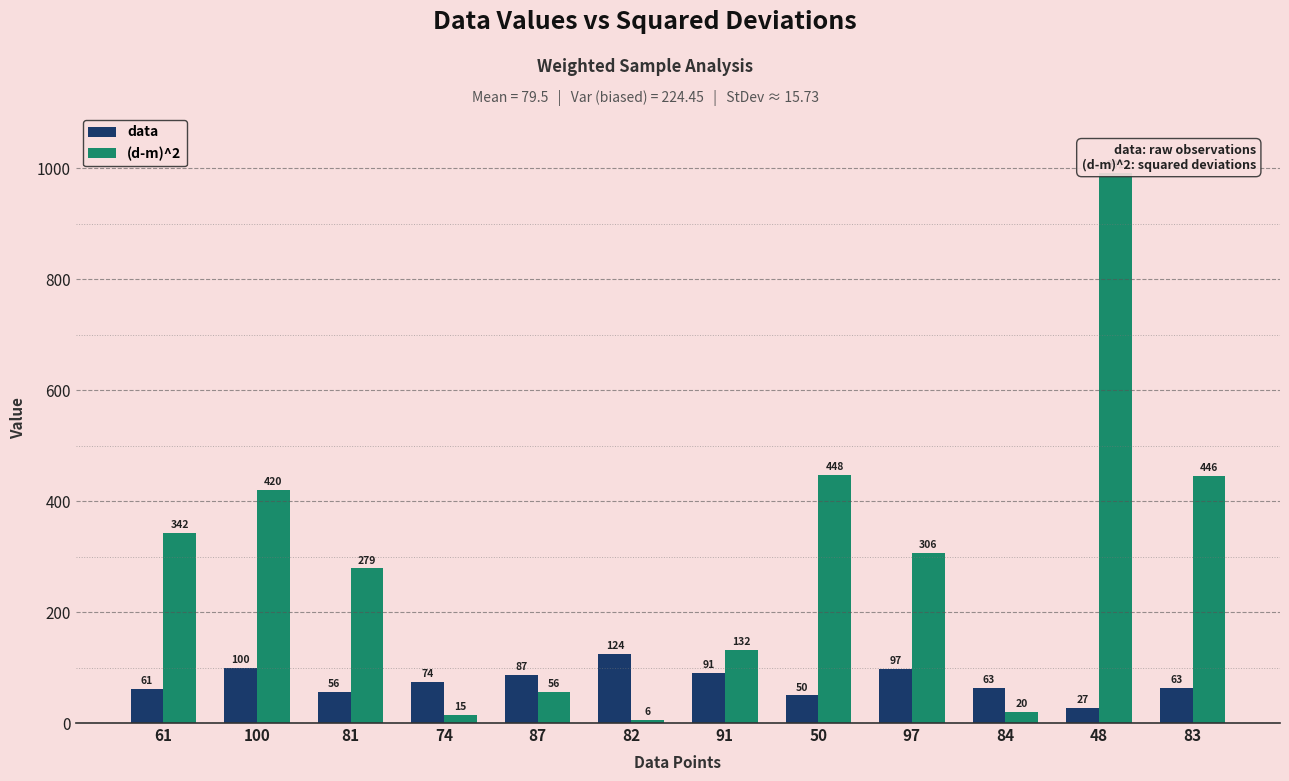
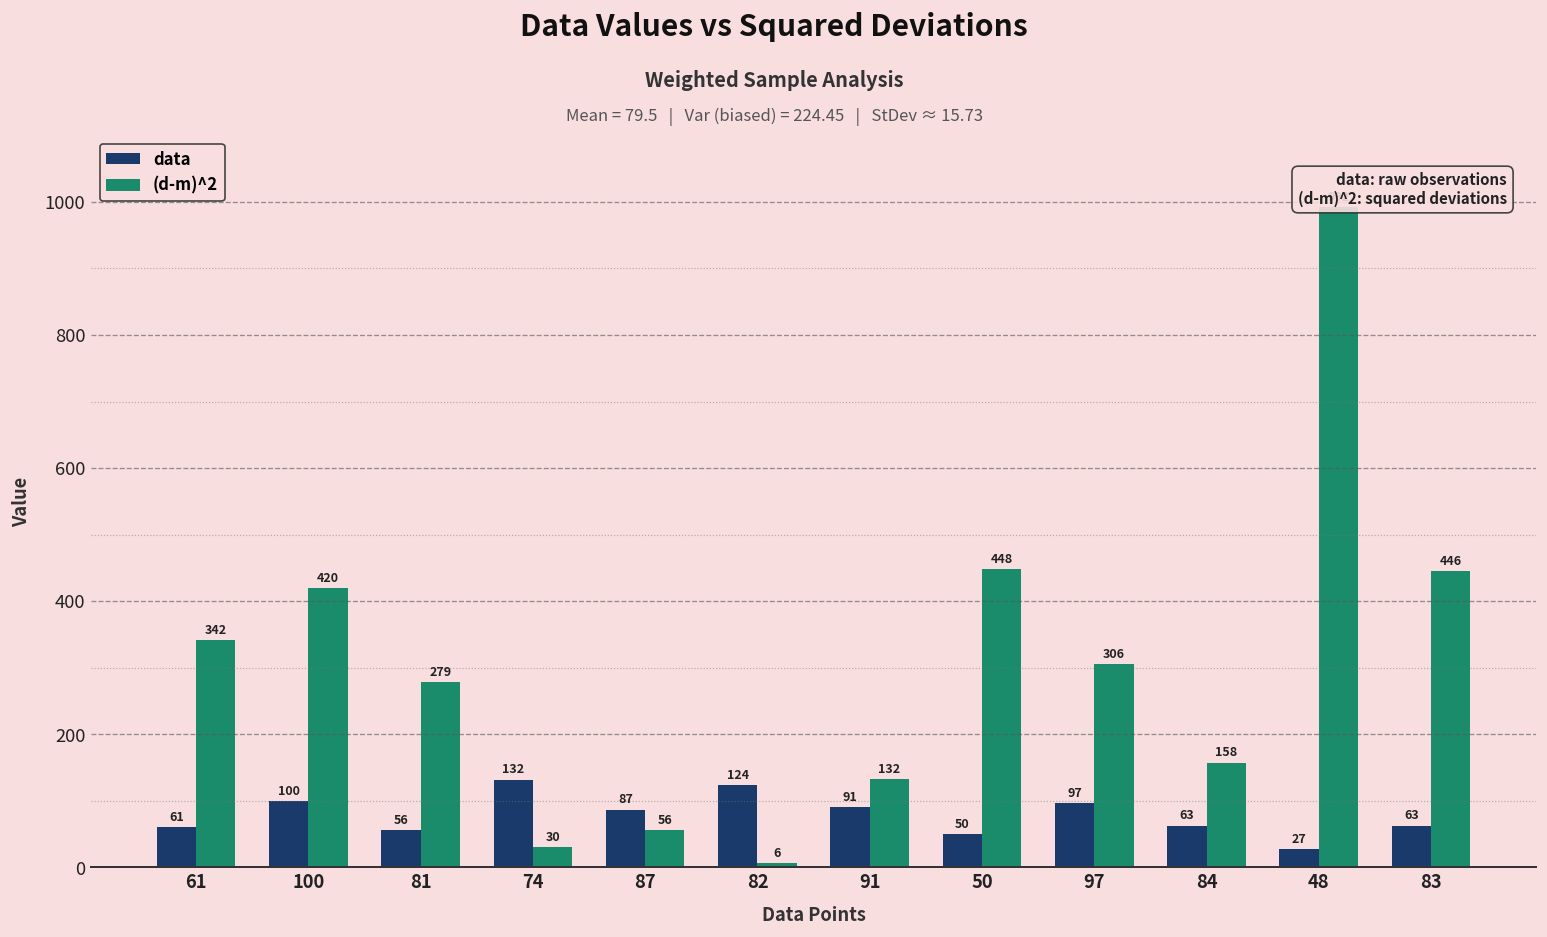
data, 74: 74 -> 132
(d-m)^2, 74: 15 -> 30
(d-m)^2, 84: 20 -> 158
